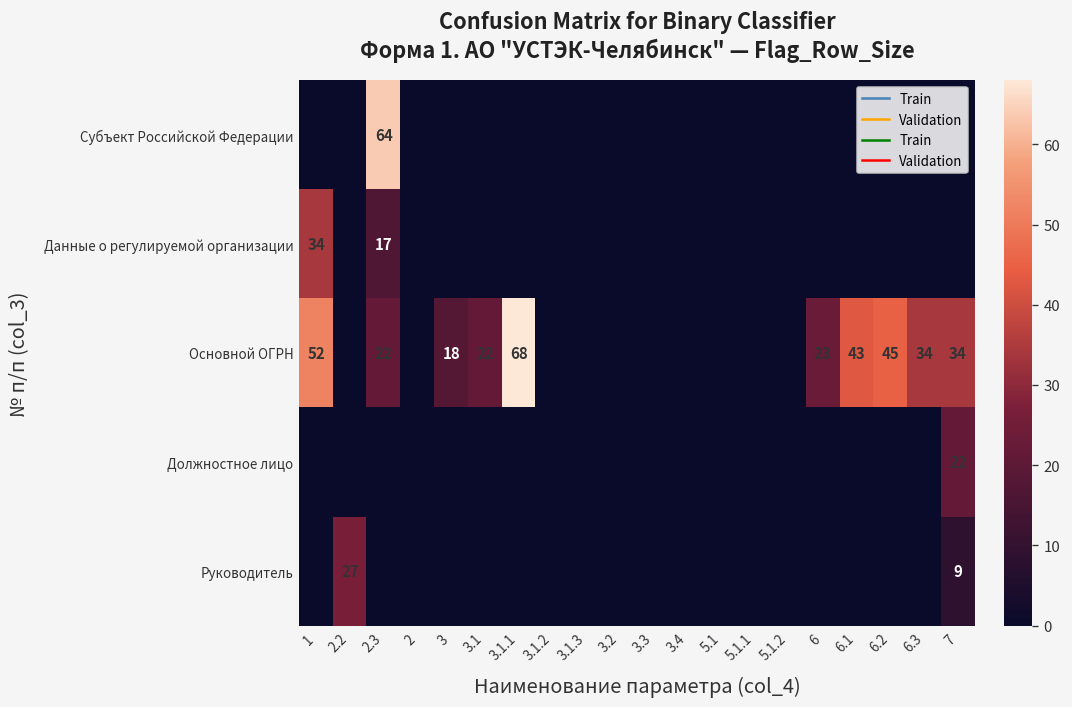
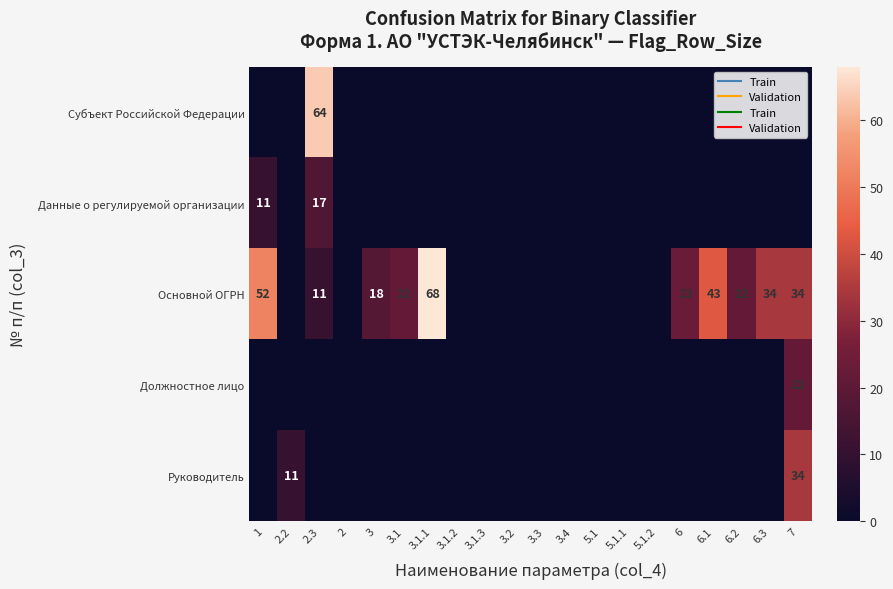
Данные о регулируемой организации, 1: 34 -> 11
Основной ОГРН, 2.3: 22 -> 11
Основной ОГРН, 6.2: 45 -> 22
Руководитель, 2.2: 27 -> 11
Руководитель, 7: 9 -> 34
